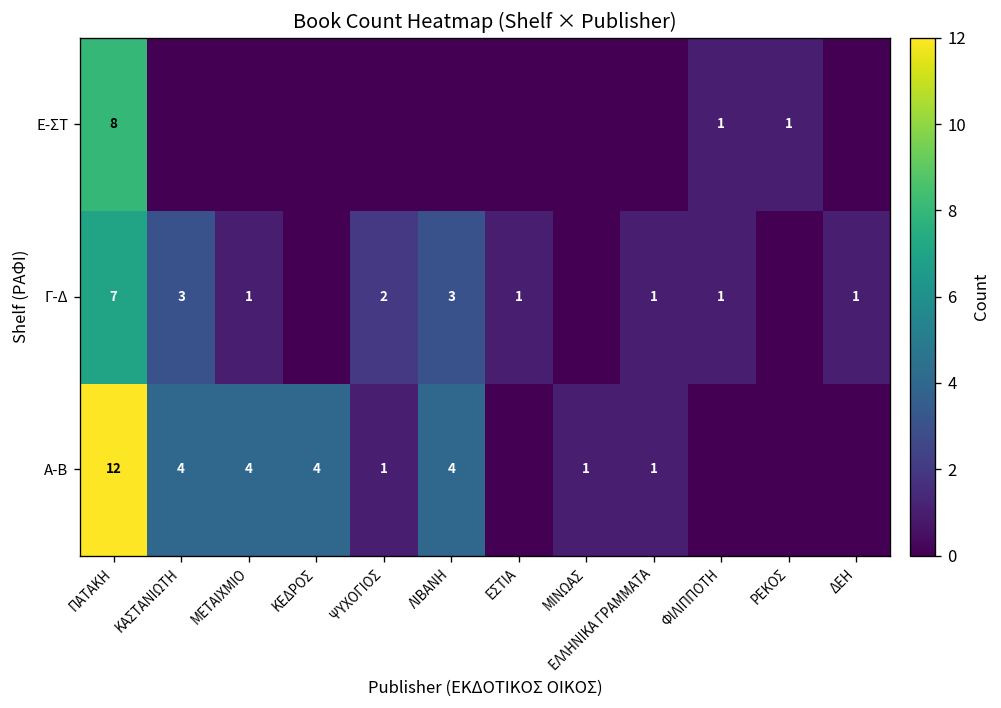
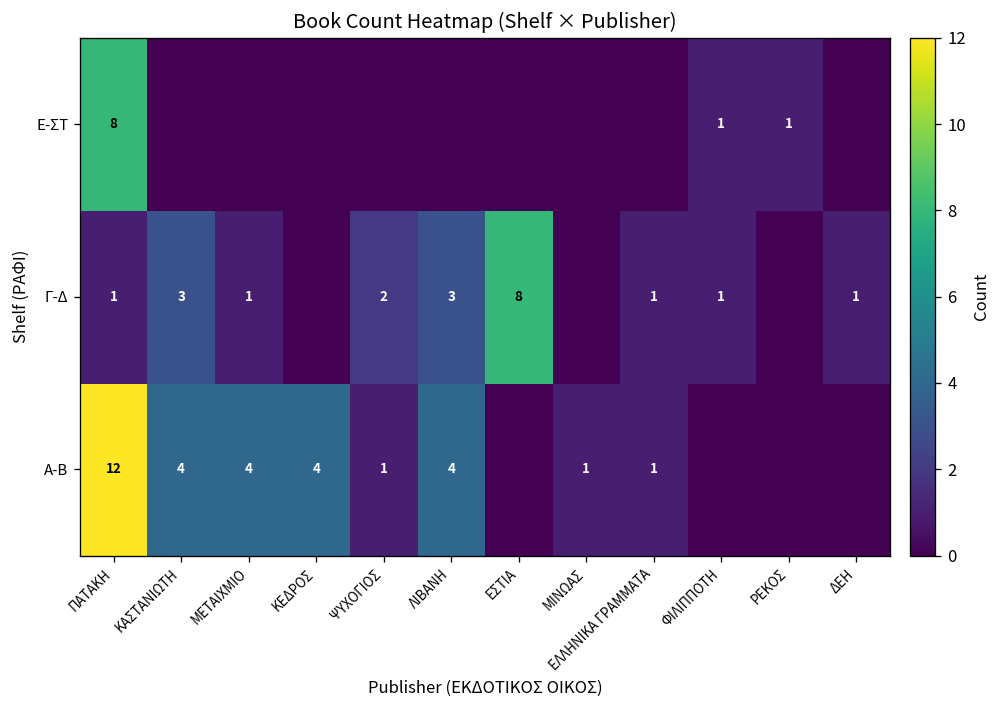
Γ-Δ, ΠΑΤΑΚΗ: 7 -> 1
Γ-Δ, ΕΣΤΙΑ: 1 -> 8
